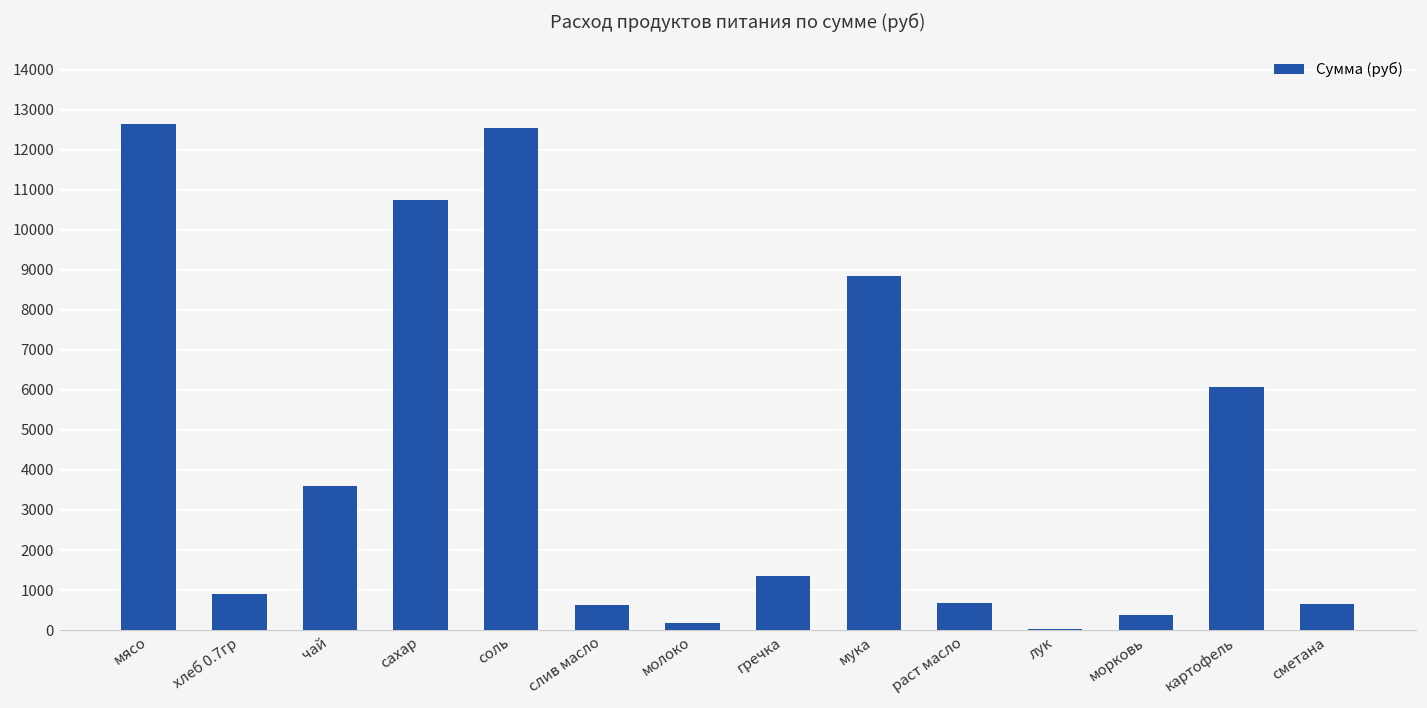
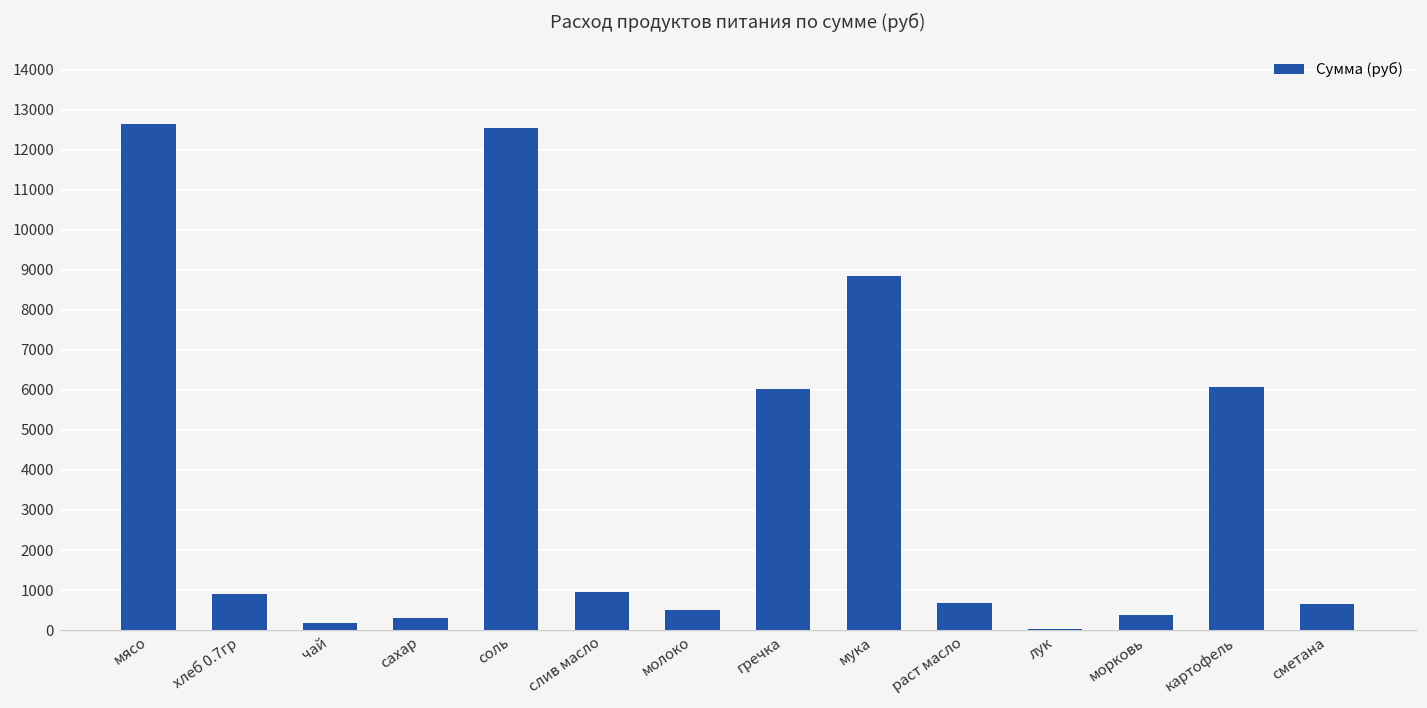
чай: 3600 -> 200
сахар: 10700 -> 300
слив масло: 600 -> 1000
молоко: 200 -> 500
гречка: 1400 -> 6000
